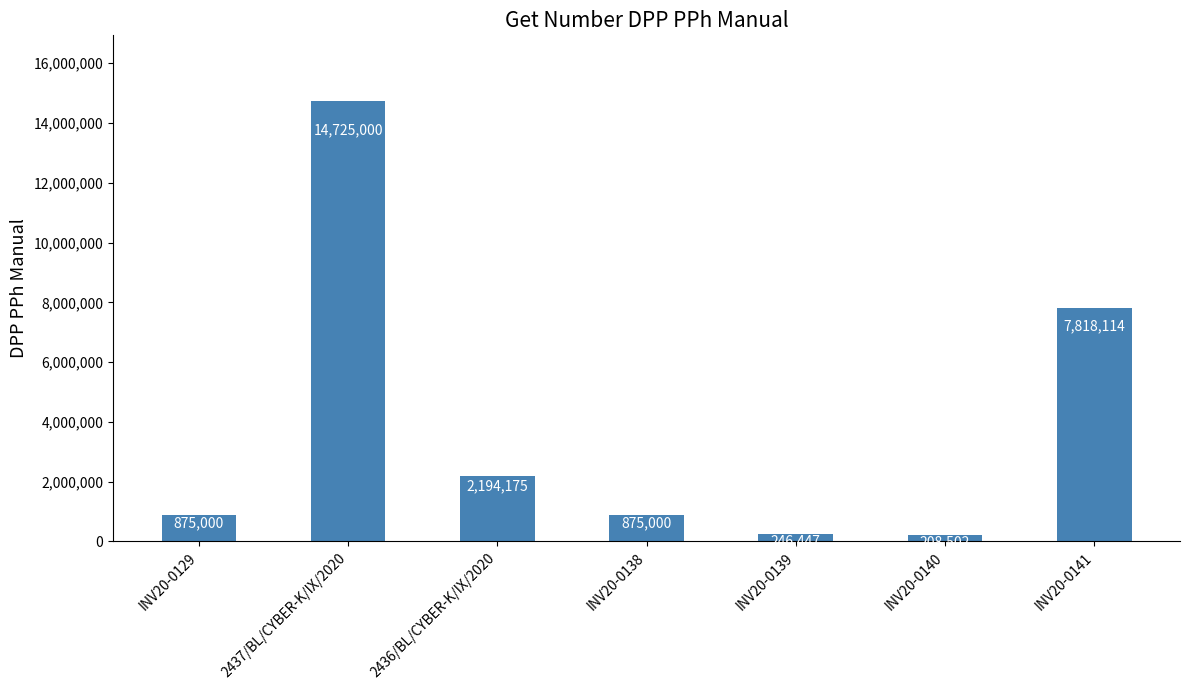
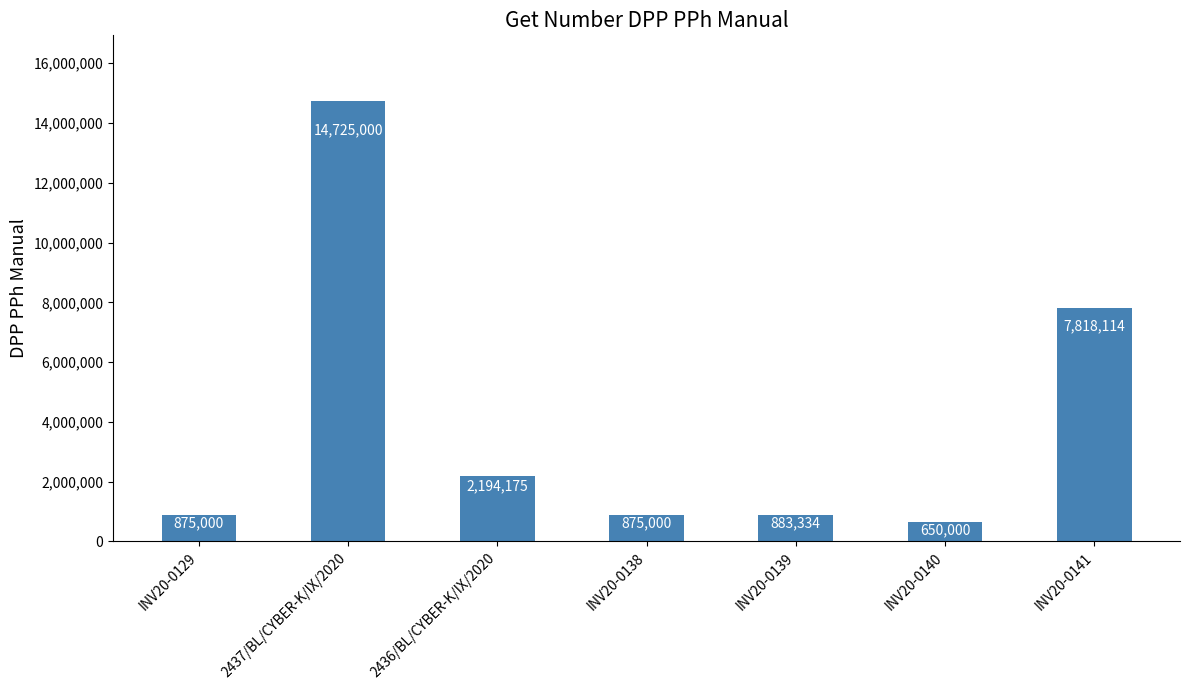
INV20-0139: 246,447 -> 883,334
INV20-0140: 200,000 -> 700,000
